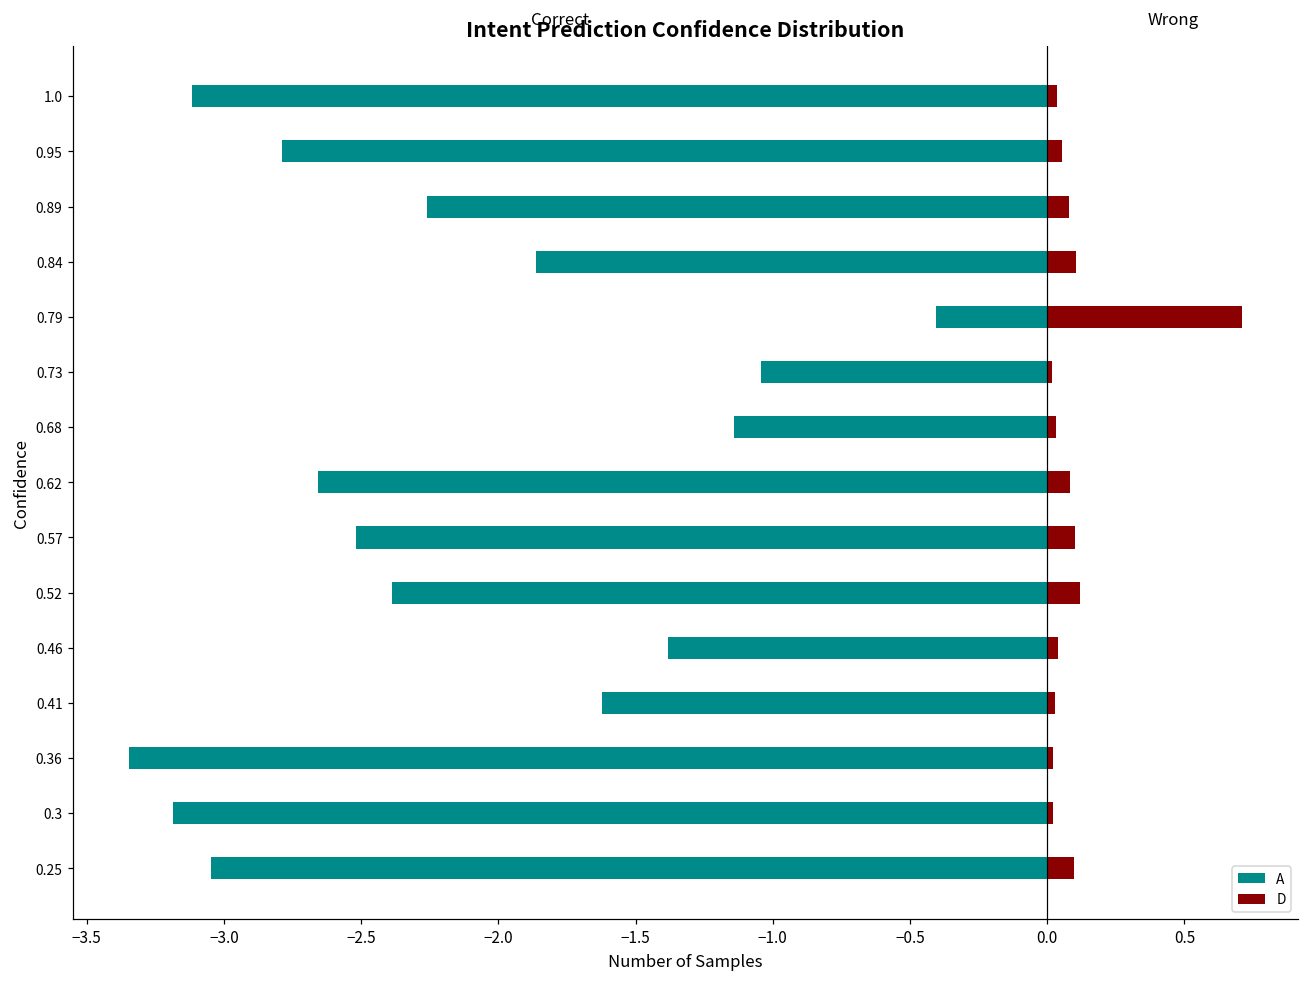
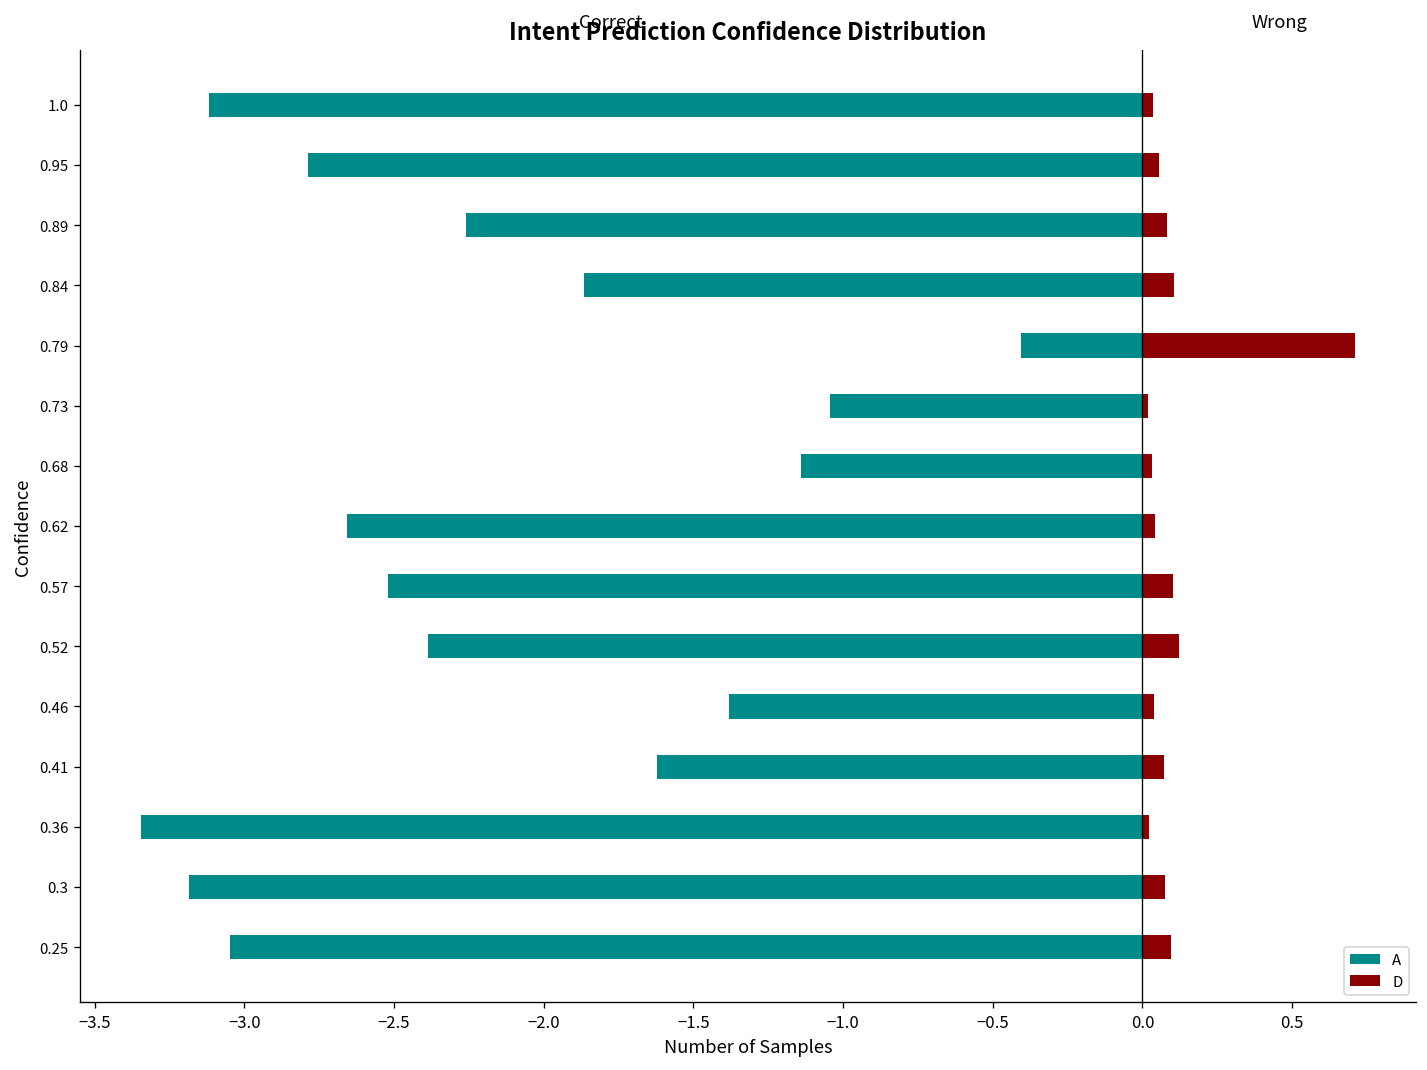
D, 0.62: 0.08 -> 0.04
D, 0.41: 0.03 -> 0.07
D, 0.3: 0.02 -> 0.08
